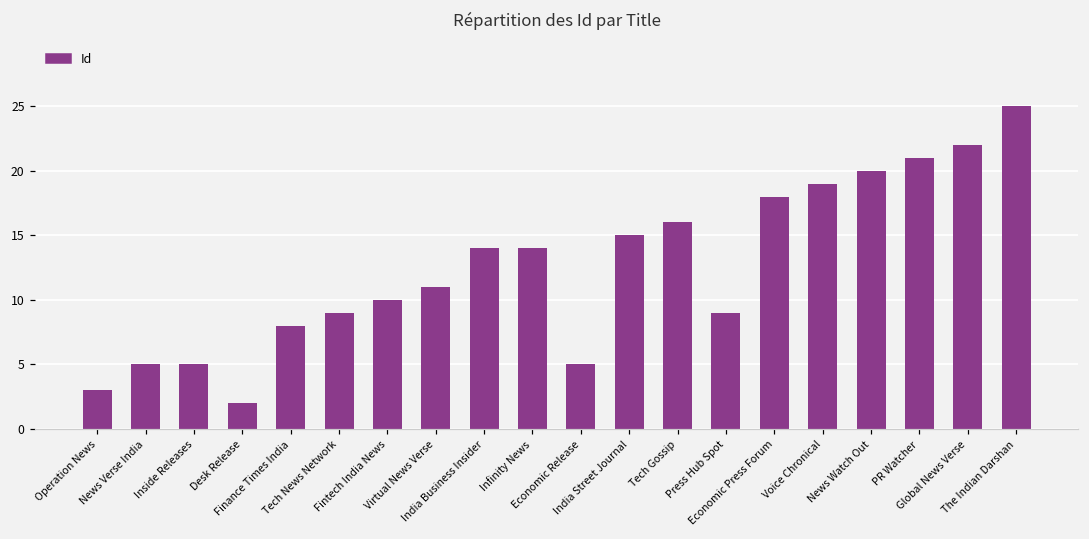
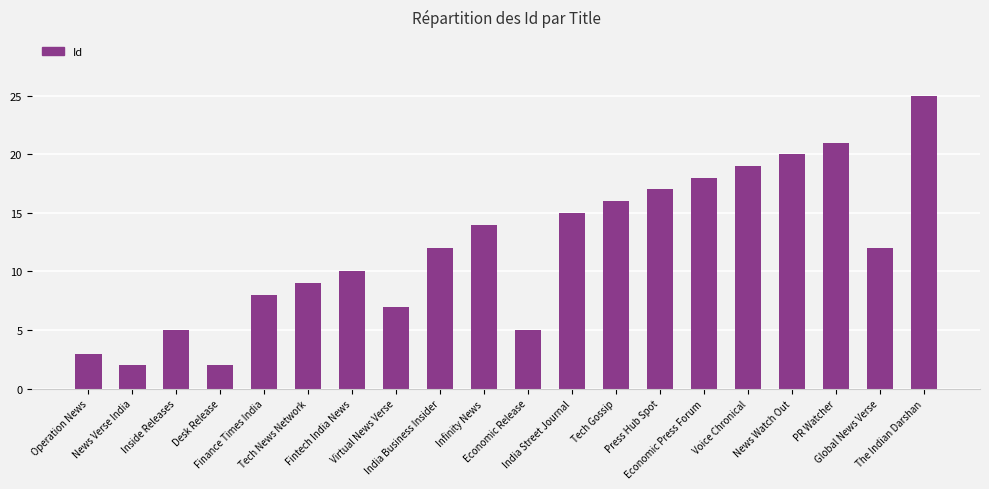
News Verse India: 5 -> 2
Virtual News Verse: 11 -> 7
India Business Insider: 14 -> 12
Press Hub Spot: 9 -> 17
Global News Verse: 22 -> 12
